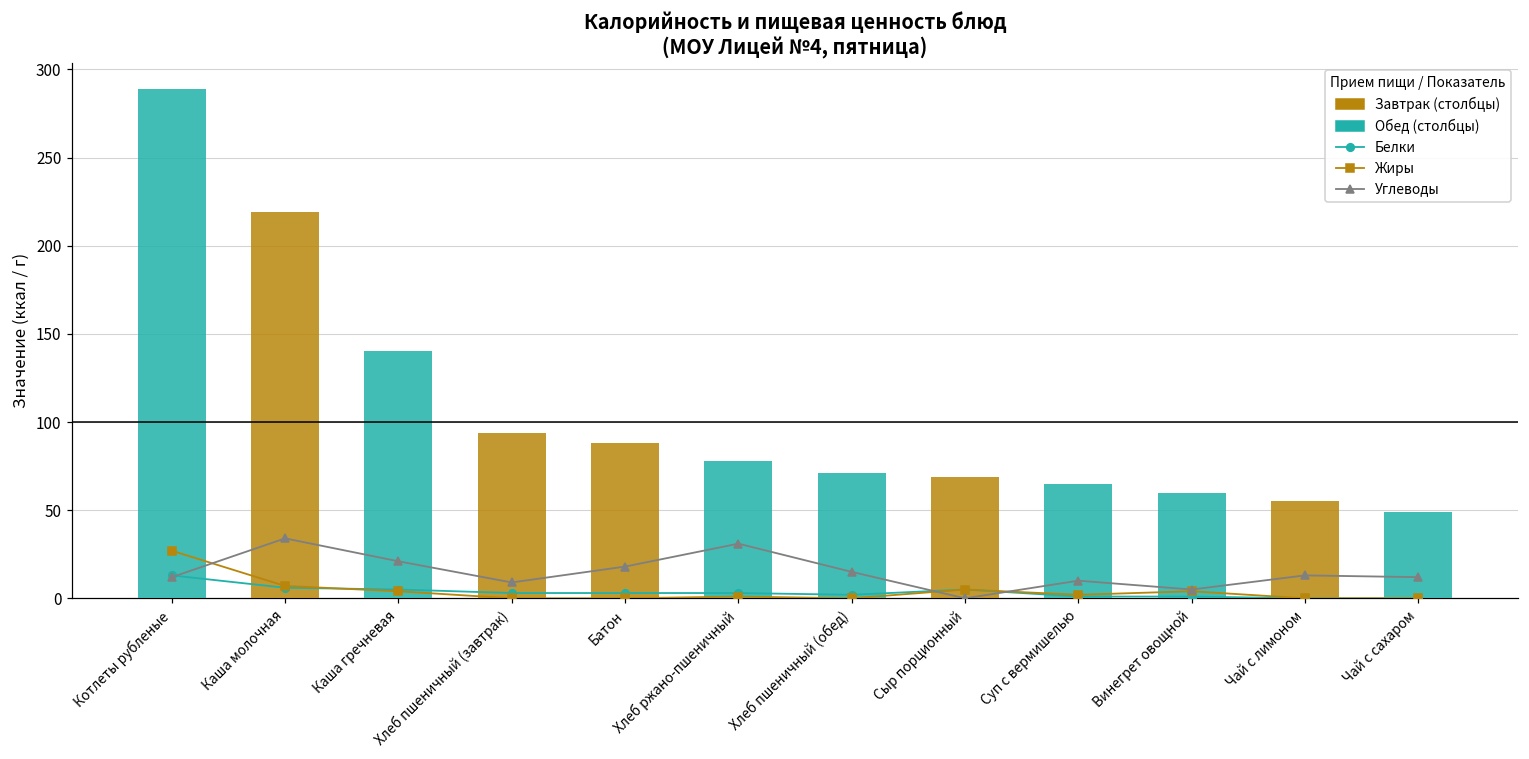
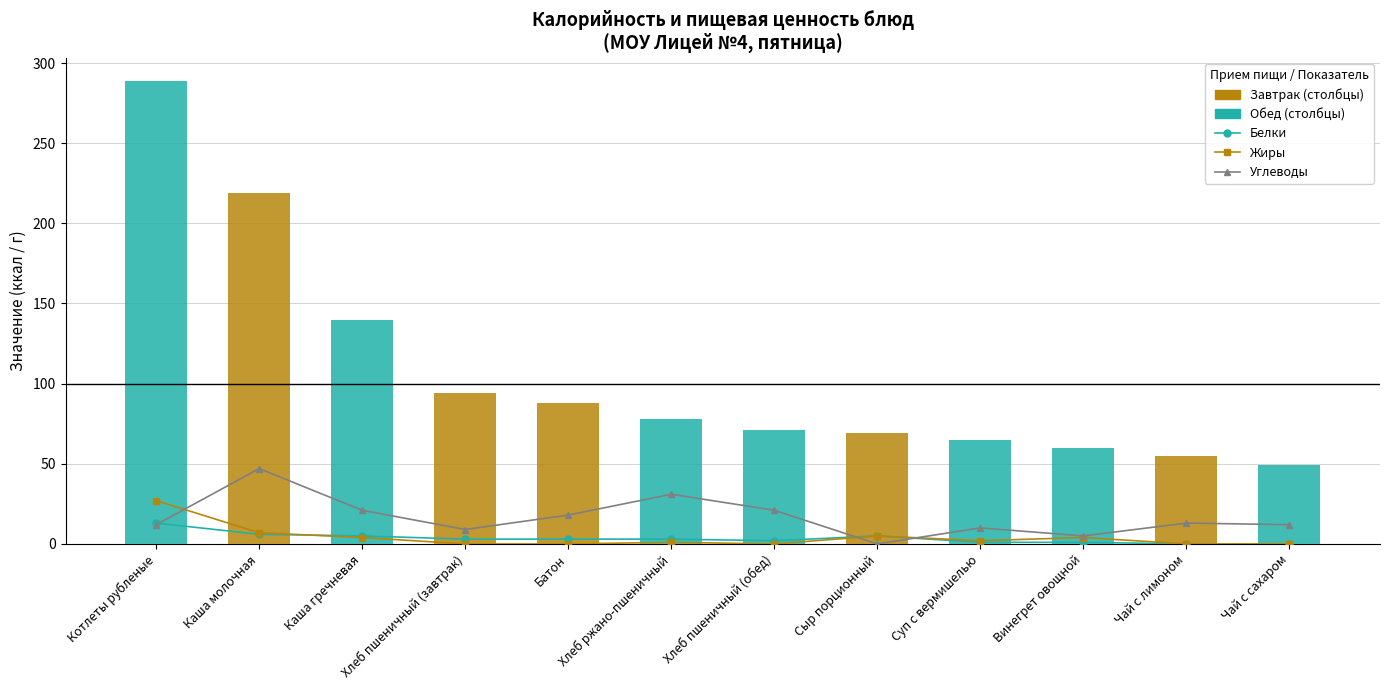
Углеводы, Каша молочная: 34 -> 47
Углеводы, Хлеб пшеничный (обед): 15 -> 21
